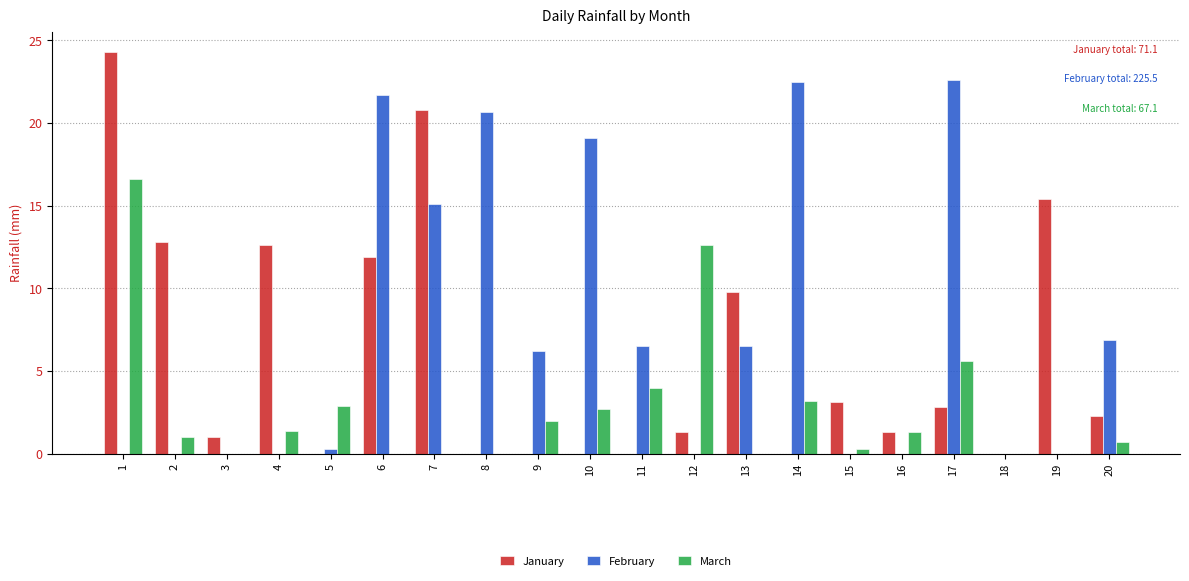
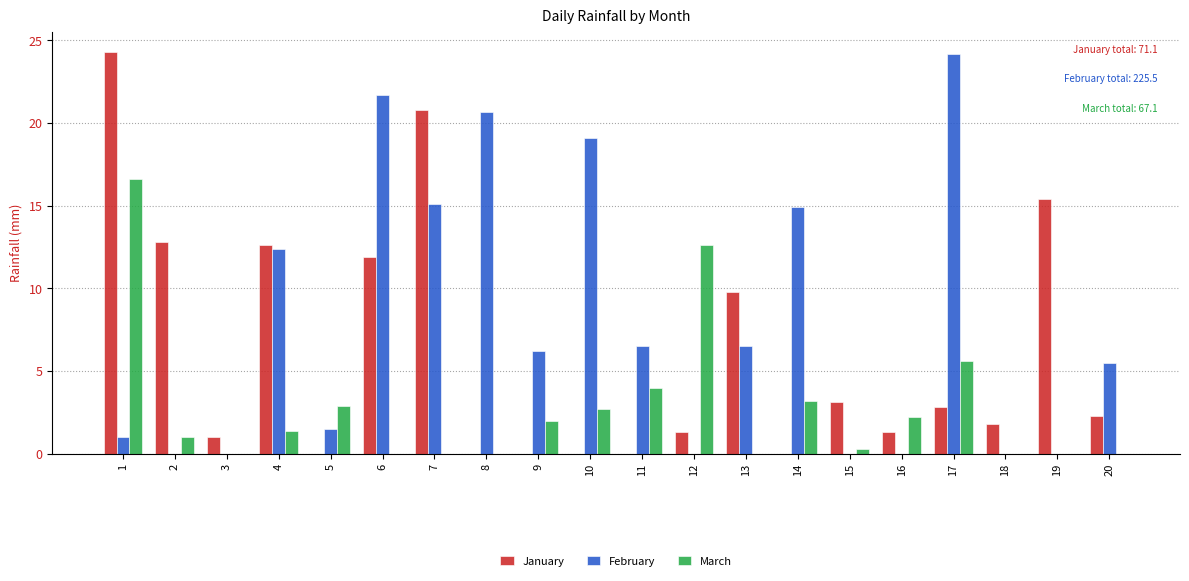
February, 1: 0 -> 1
February, 4: 0.0 -> 12.4
February, 5: 0.3 -> 1.5
February, 14: 22.5 -> 14.9
March, 16: 1.3 -> 2.2
February, 17: 22.6 -> 24.2
January, 18: 0.0 -> 1.8
February, 20: 6.9 -> 5.5
March, 20: 0.7 -> 0.0
